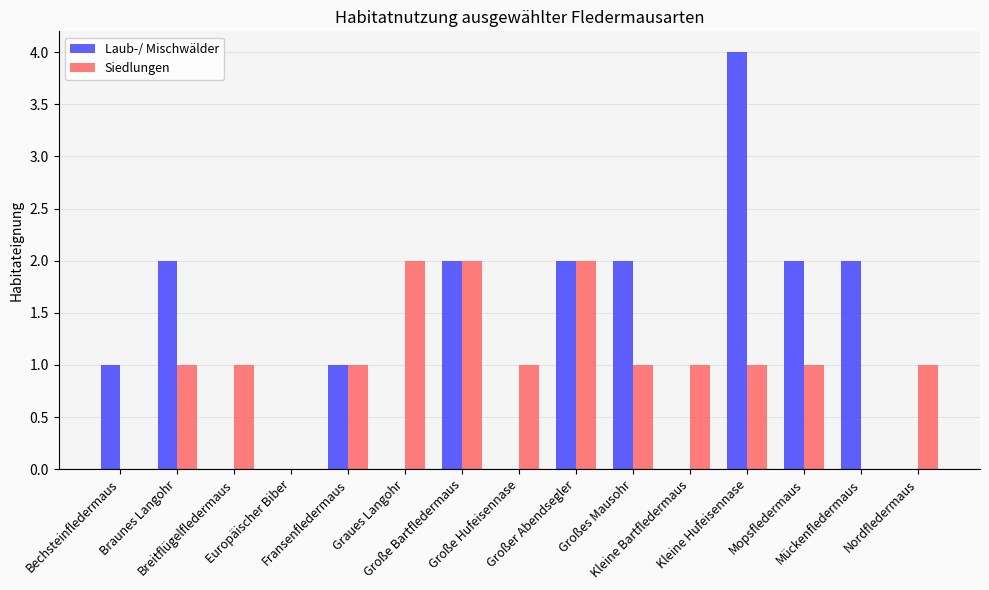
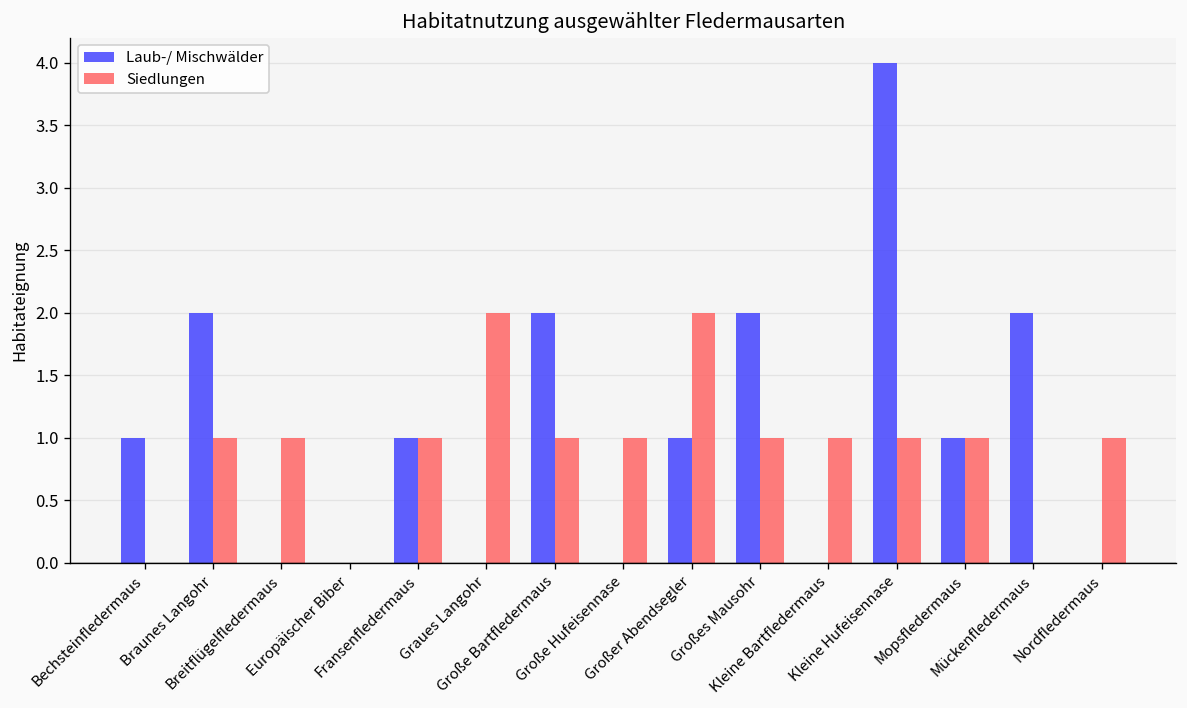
Siedlungen, Große Bartfledermaus: 2 -> 1
Laub-/ Mischwälder, Großer Abendsegler: 2 -> 1
Laub-/ Mischwälder, Mopsfledermaus: 2 -> 1
